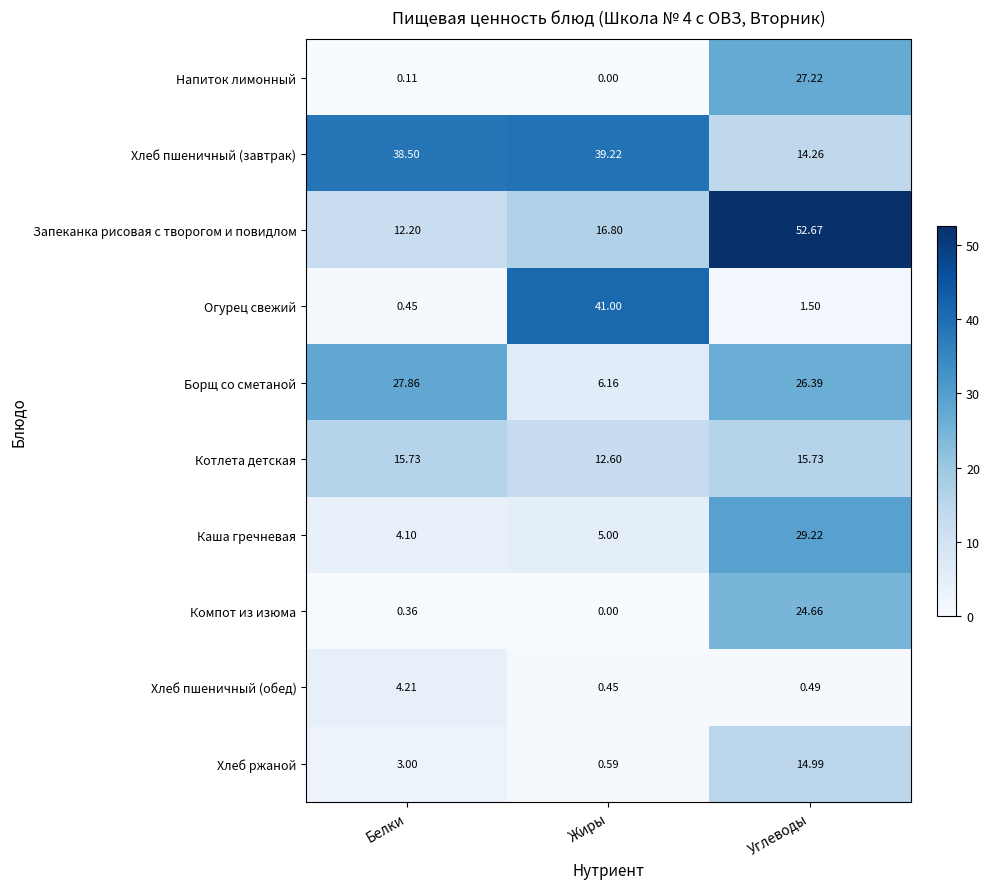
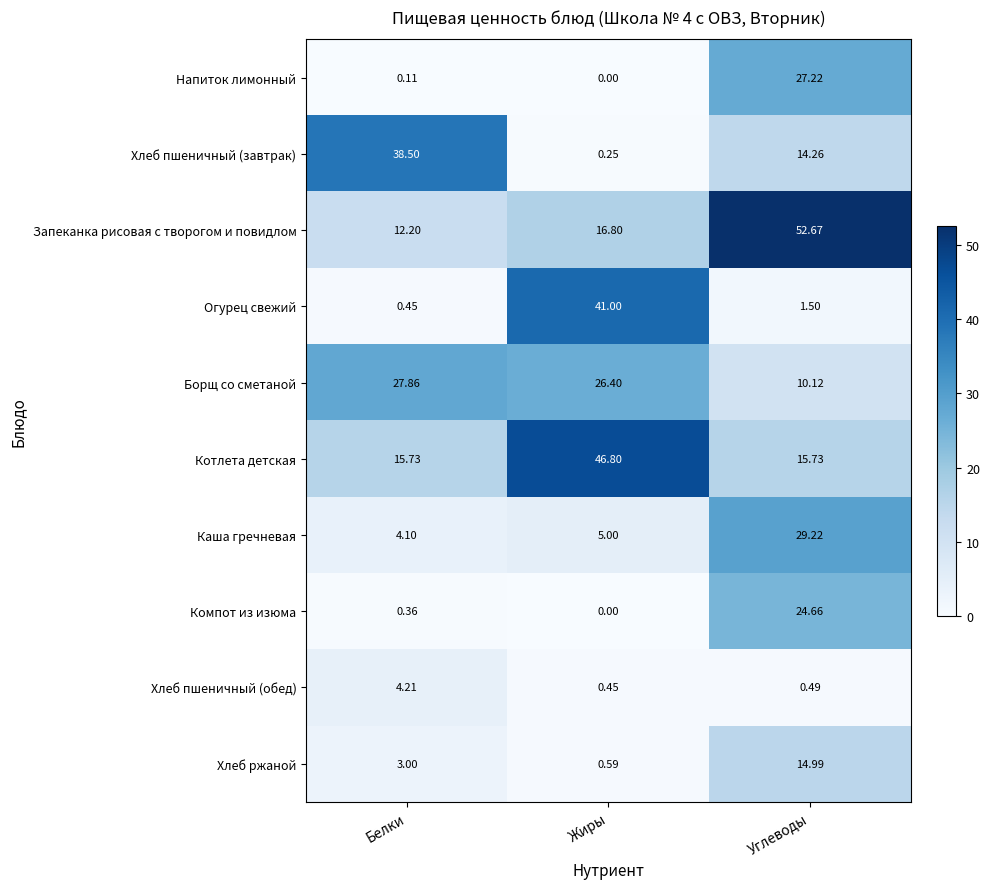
Хлеб пшеничный (завтрак), Жиры: 39.22 -> 0.25
Борщ со сметаной, Жиры: 6.16 -> 26.40
Борщ со сметаной, Углеводы: 26.39 -> 10.12
Котлета детская, Жиры: 12.60 -> 46.80
